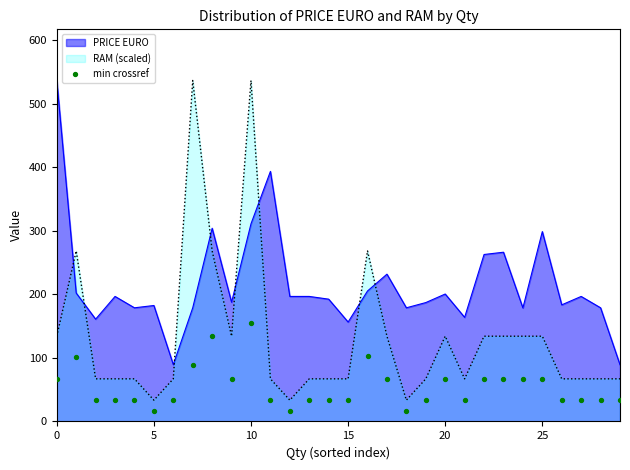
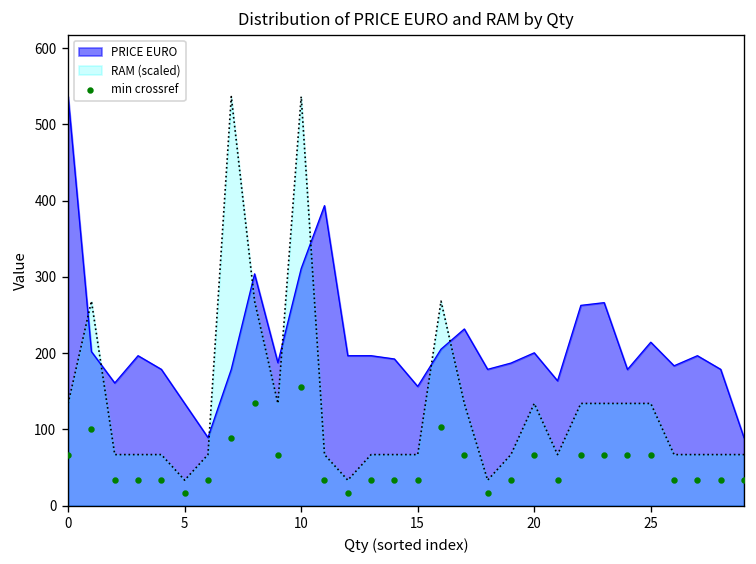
PRICE EURO, 5: 180 -> 130
PRICE EURO, 25: 300 -> 210
